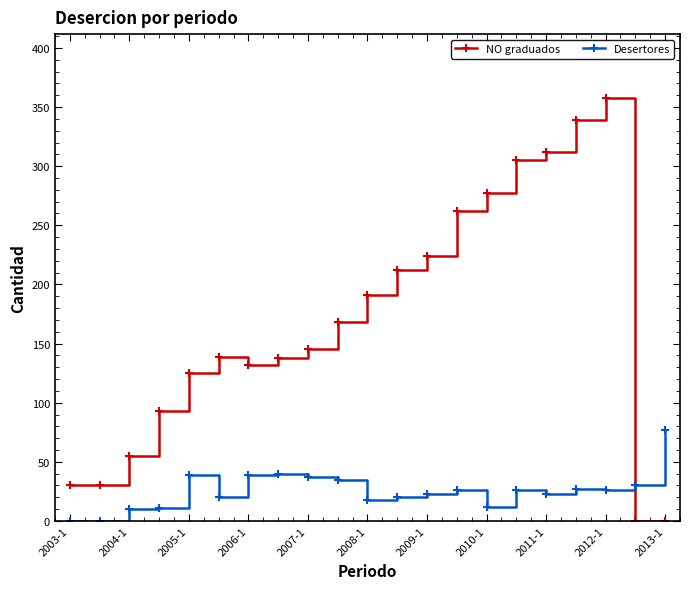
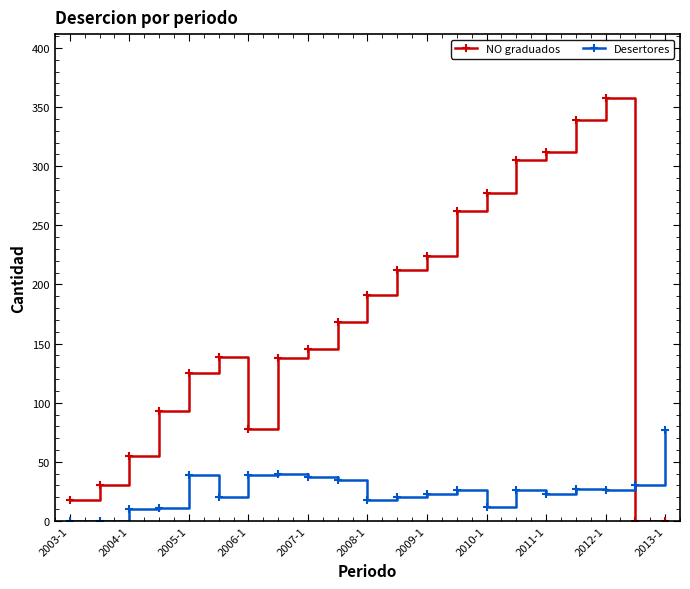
NO graduados, 2003-1: 30 -> 18
NO graduados, 2006-1: 132 -> 78
